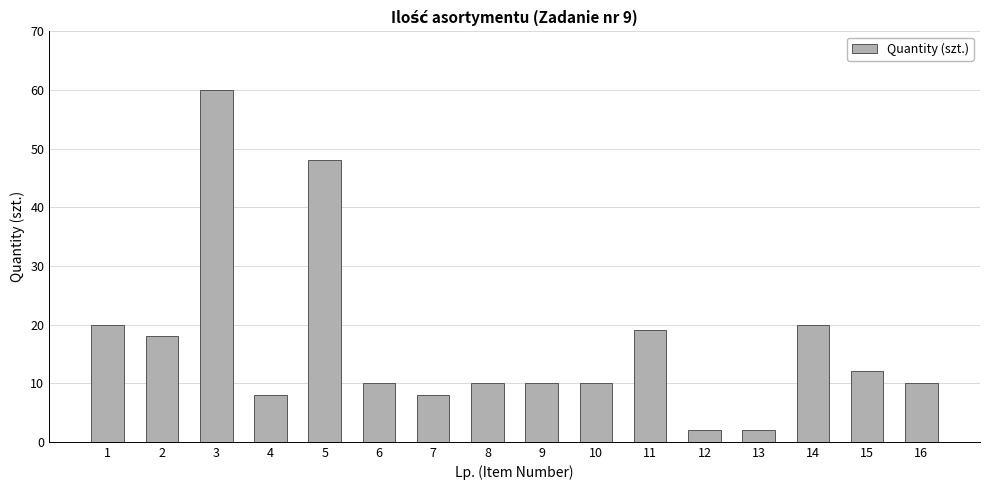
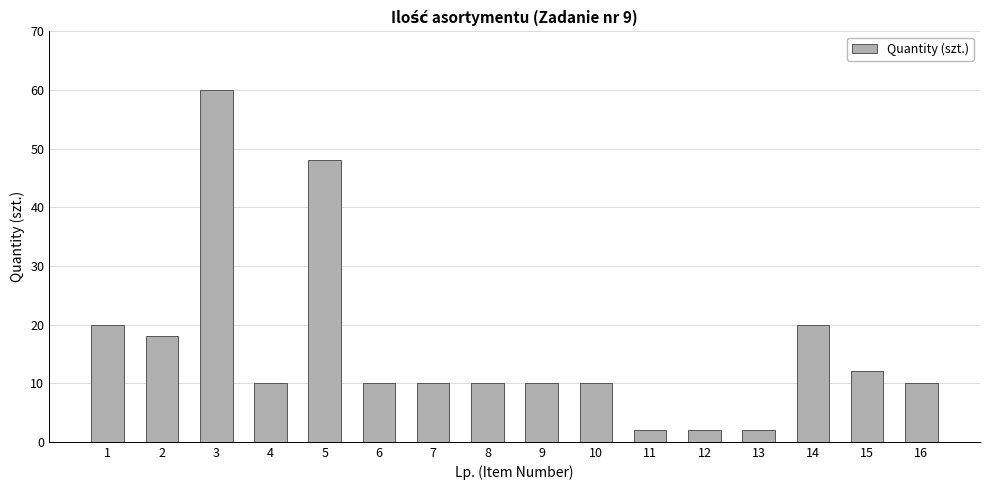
4: 8 -> 10
7: 8 -> 10
11: 19 -> 2
